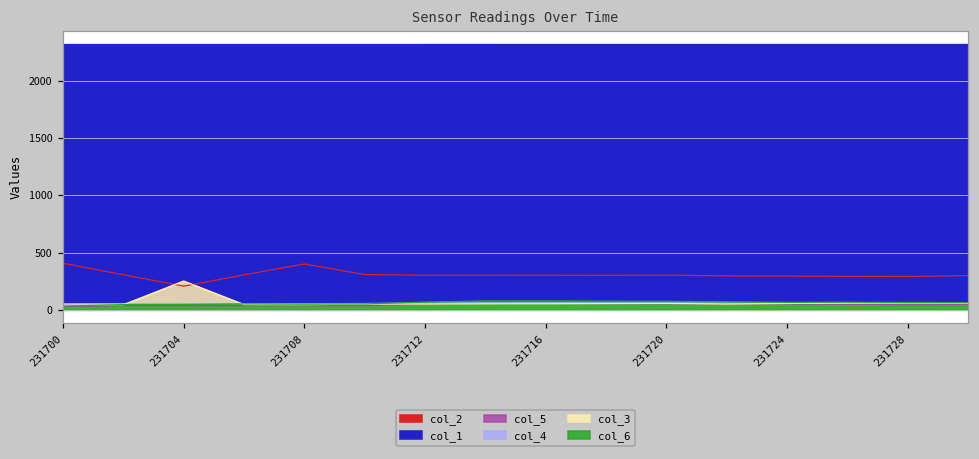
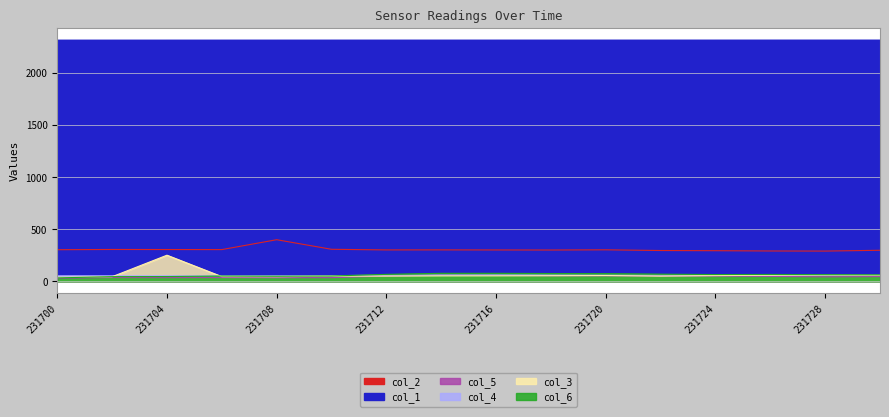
col_2, 231700: 410 -> 300
col_2, 231704: 210 -> 310
